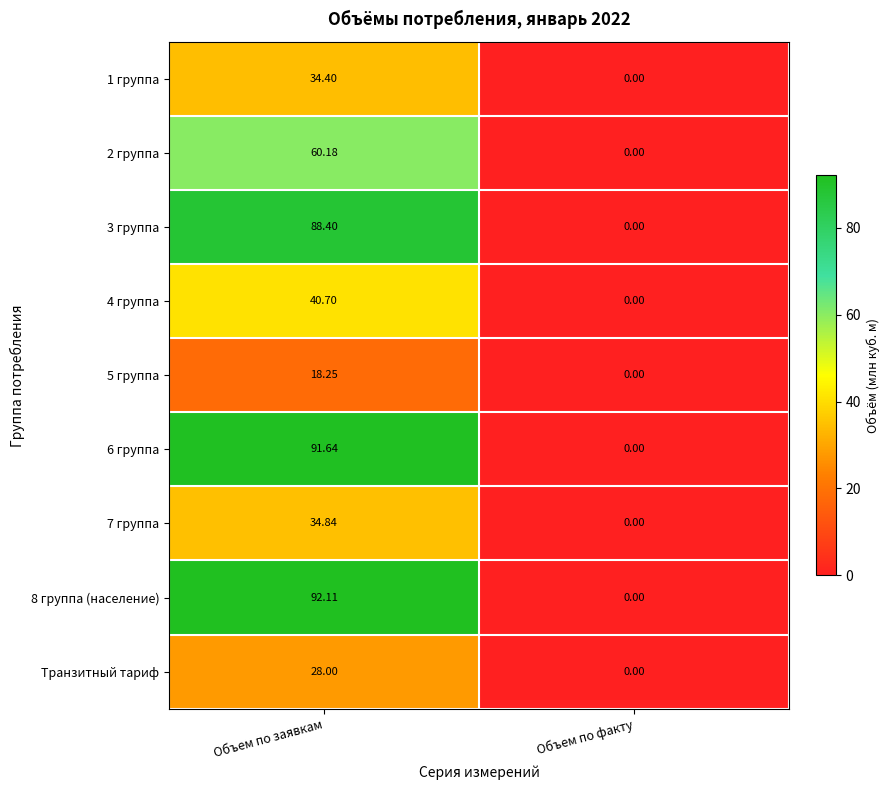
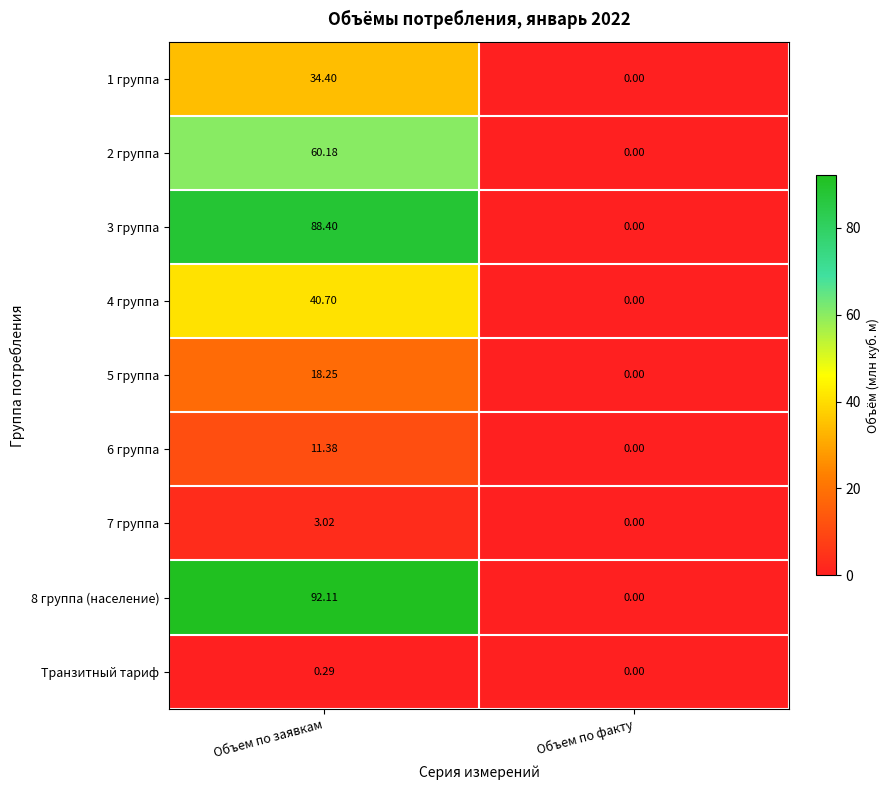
6 группа, Объем по заявкам: 91.64 -> 11.38
7 группа, Объем по заявкам: 34.84 -> 3.02
Транзитный тариф, Объем по заявкам: 28.00 -> 0.29
